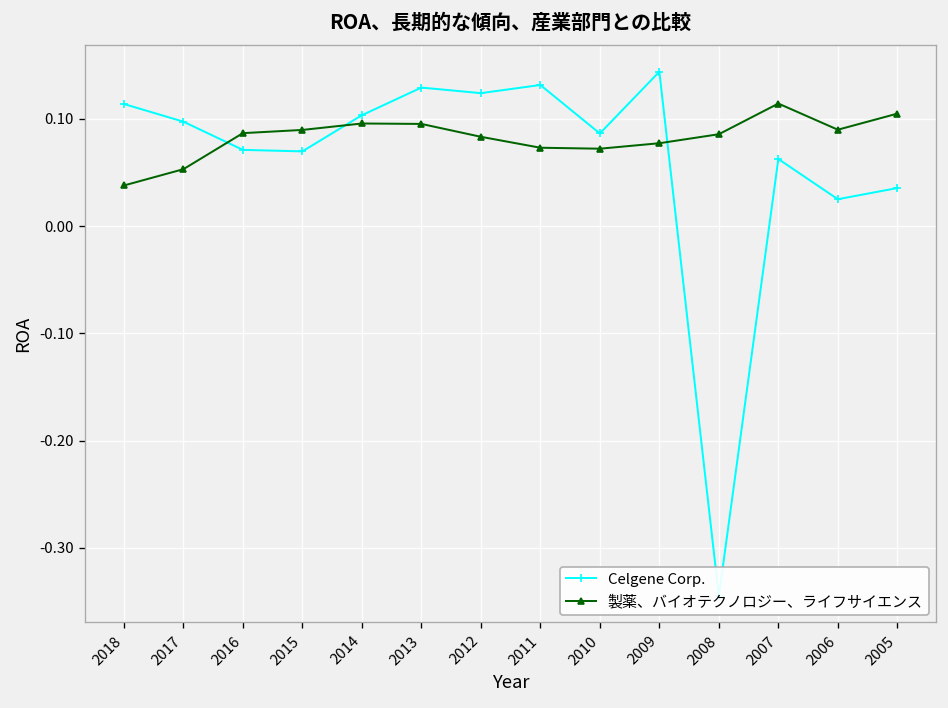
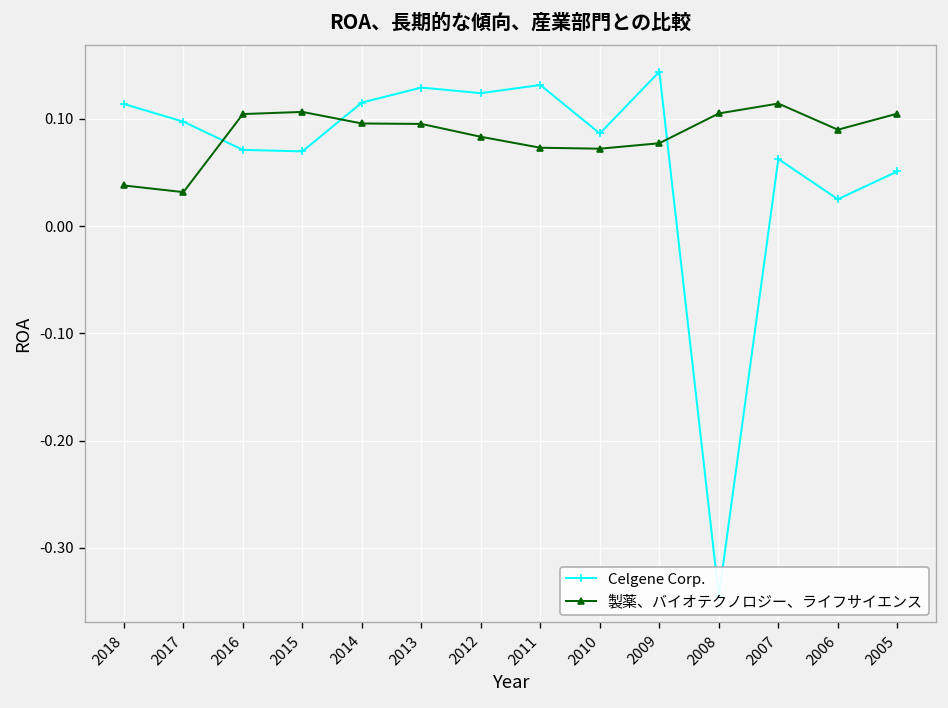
製薬、バイオテクノロジー、ライフサイエンス, 2017: 0.05 -> 0.03
製薬、バイオテクノロジー、ライフサイエンス, 2016: 0.09 -> 0.10
製薬、バイオテクノロジー、ライフサイエンス, 2015: 0.09 -> 0.11
Celgene Corp., 2014: 0.10 -> 0.12
製薬、バイオテクノロジー、ライフサイエンス, 2008: 0.09 -> 0.11
Celgene Corp., 2005: 0.04 -> 0.05
